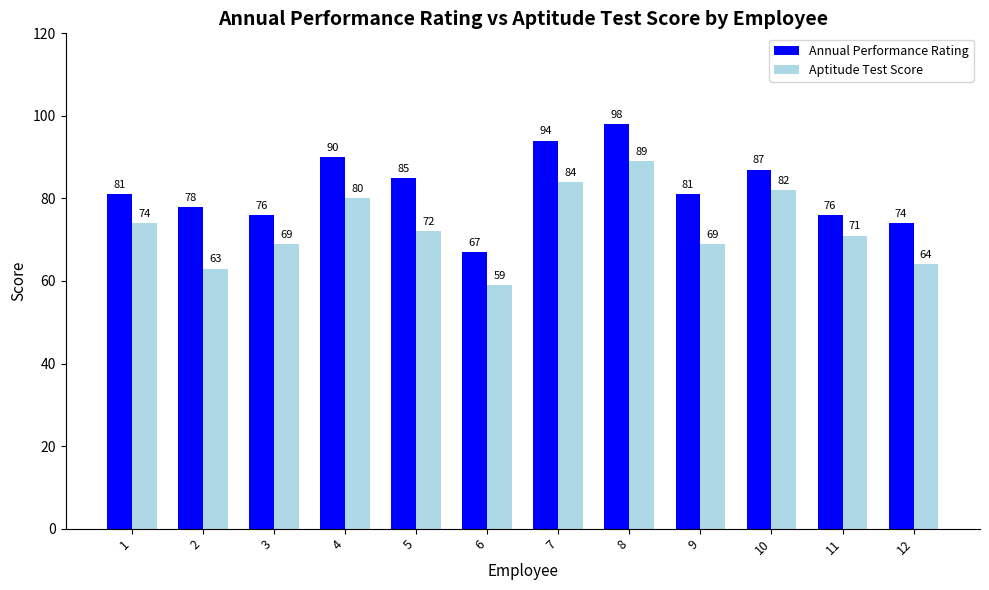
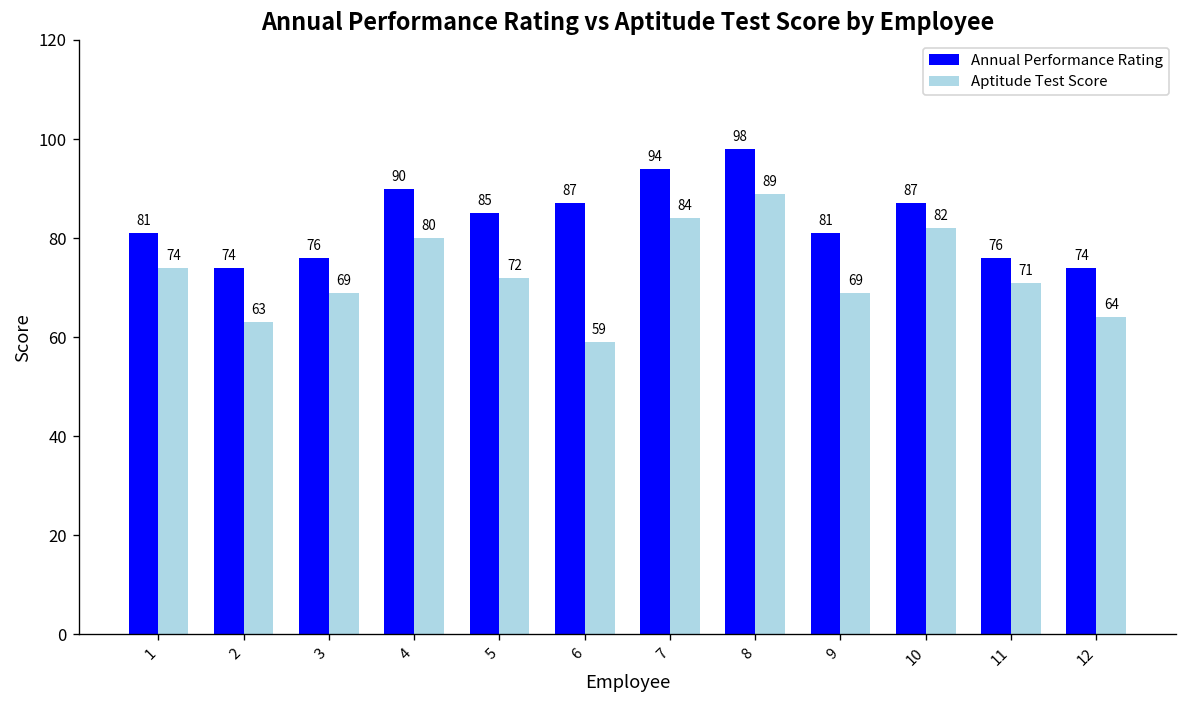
Annual Performance Rating, 2: 78 -> 74
Annual Performance Rating, 6: 67 -> 87
